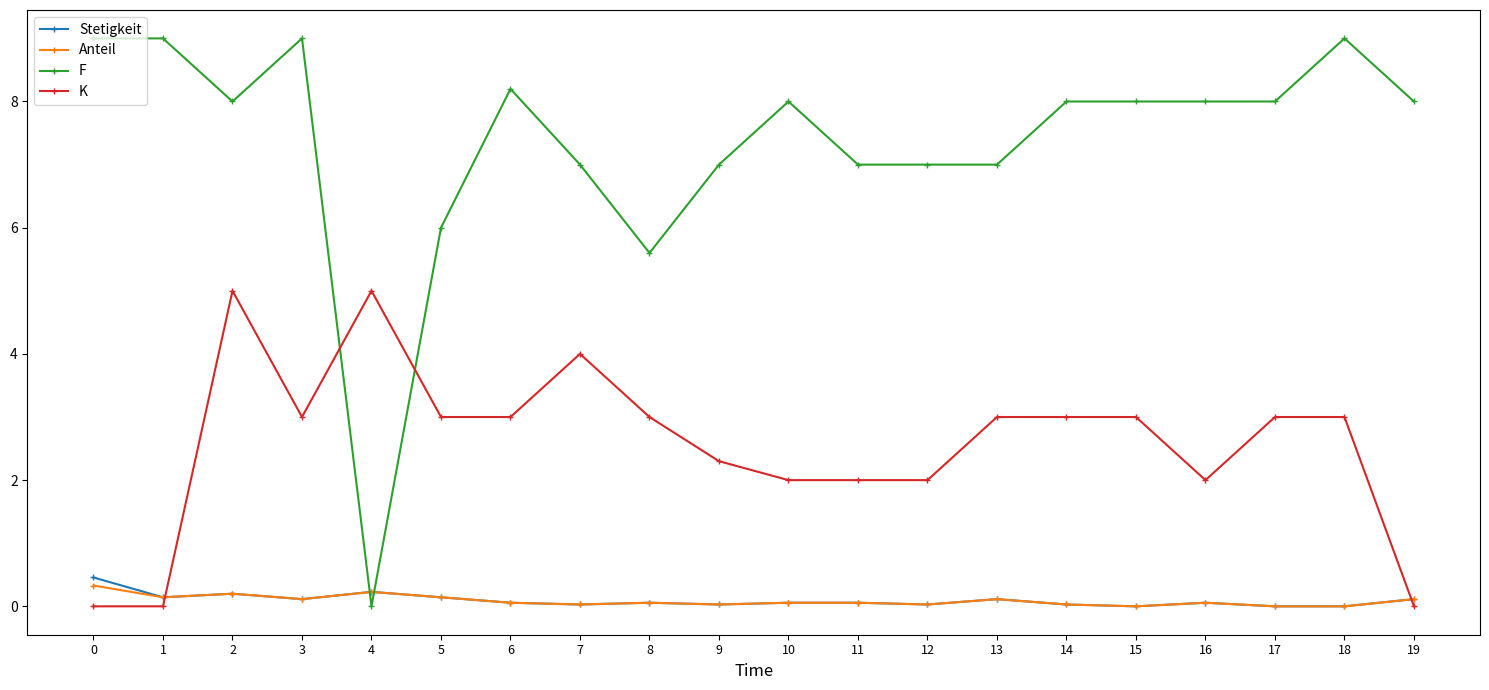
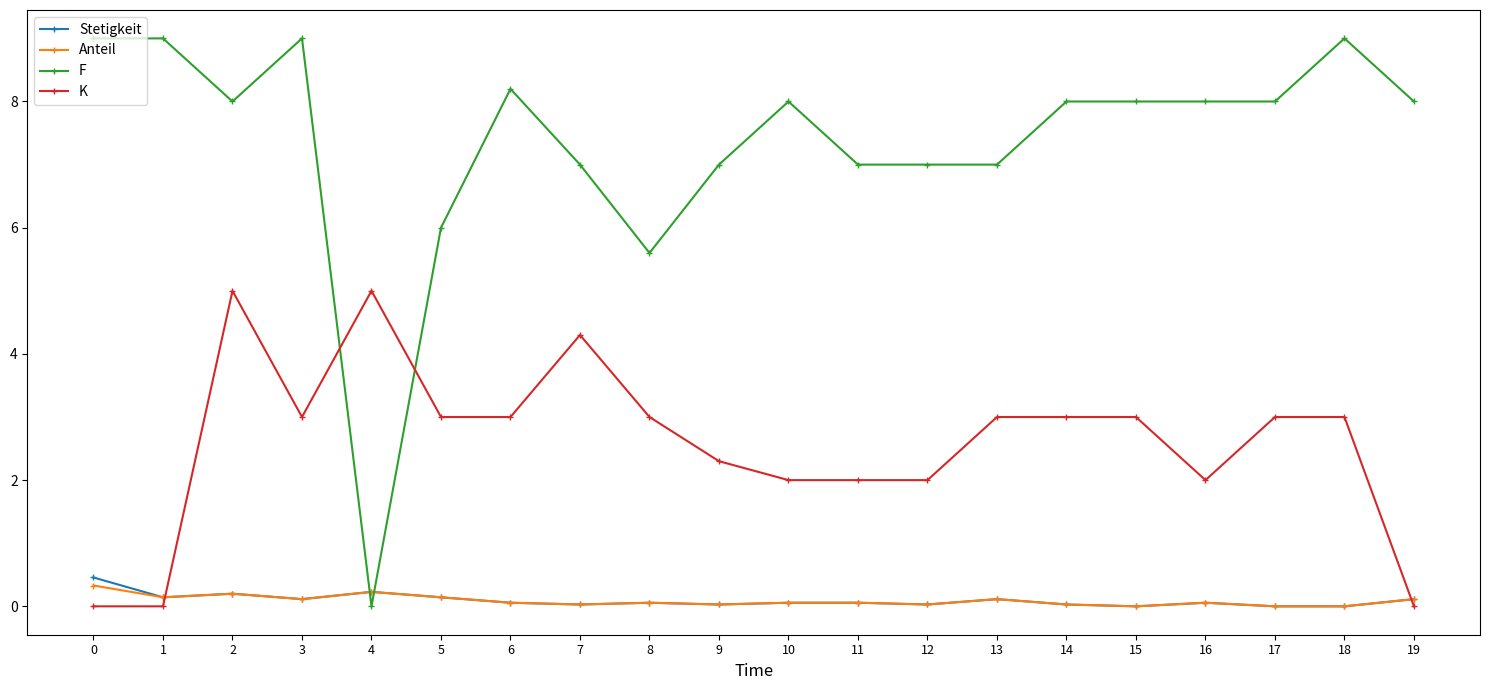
K, 7: 4.0 -> 4.3
